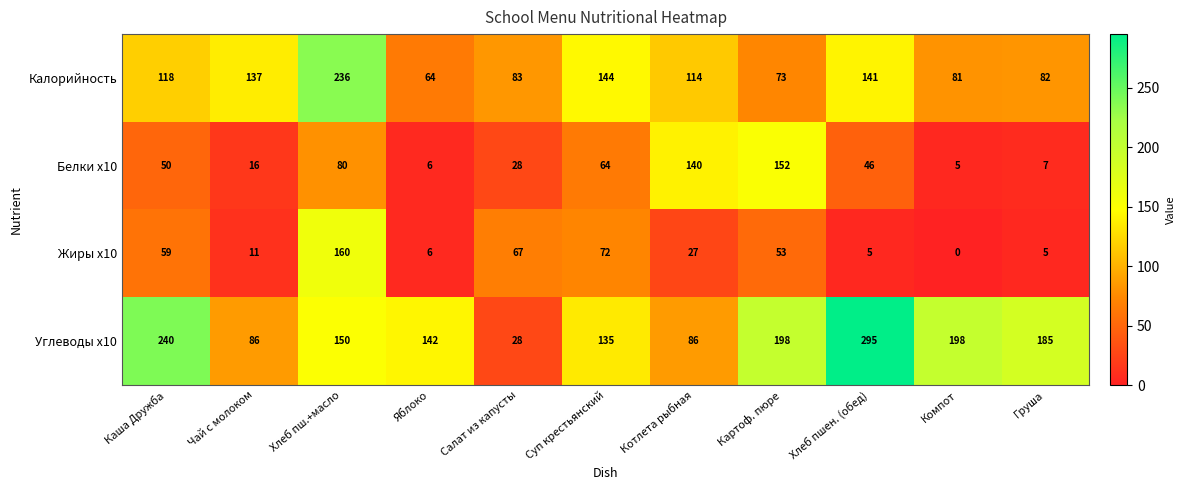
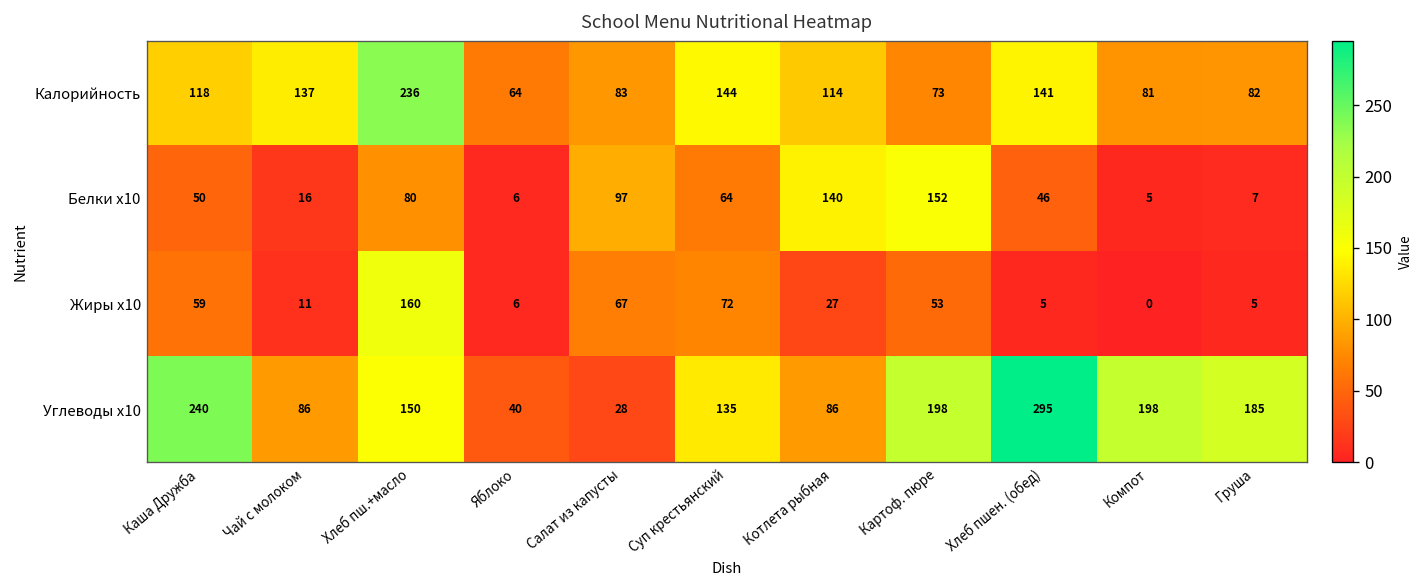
Белки x10, Салат из капусты: 28 -> 97
Углеводы x10, Яблоко: 142 -> 40
